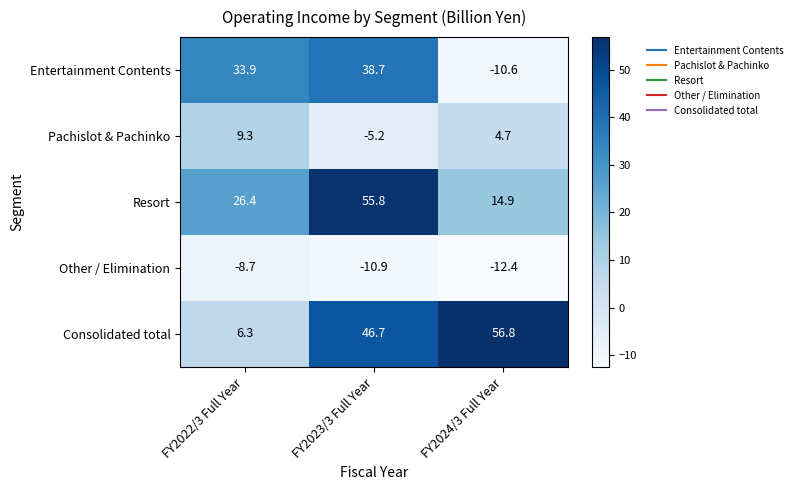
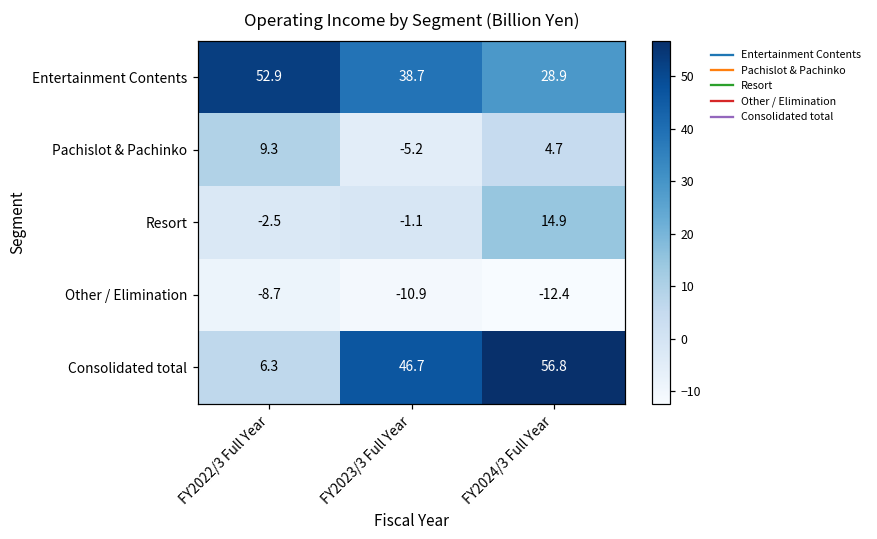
Entertainment Contents, FY2022/3 Full Year: 33.9 -> 52.9
Entertainment Contents, FY2024/3 Full Year: -10.6 -> 28.9
Resort, FY2022/3 Full Year: 26.4 -> -2.5
Resort, FY2023/3 Full Year: 55.8 -> -1.1
